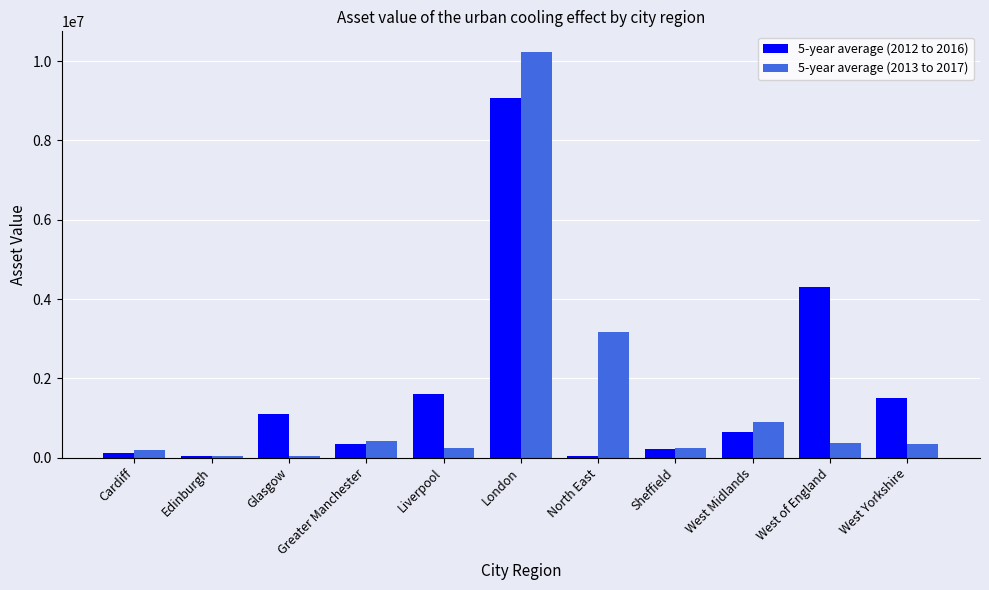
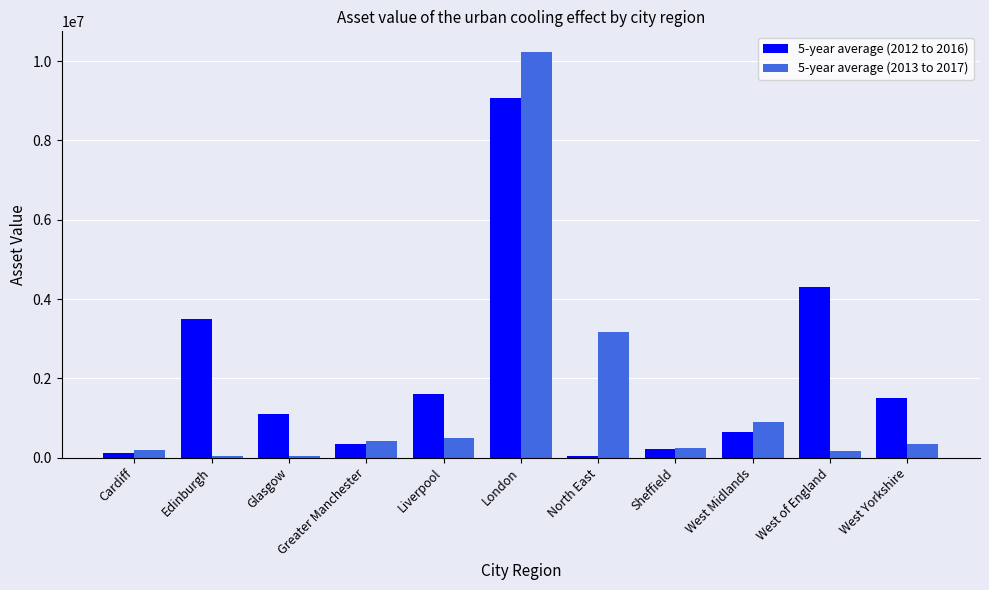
5-year average (2012 to 2016), Edinburgh: 0 -> 3500000
5-year average (2013 to 2017), Liverpool: 200000 -> 500000
5-year average (2013 to 2017), West of England: 400000 -> 200000
